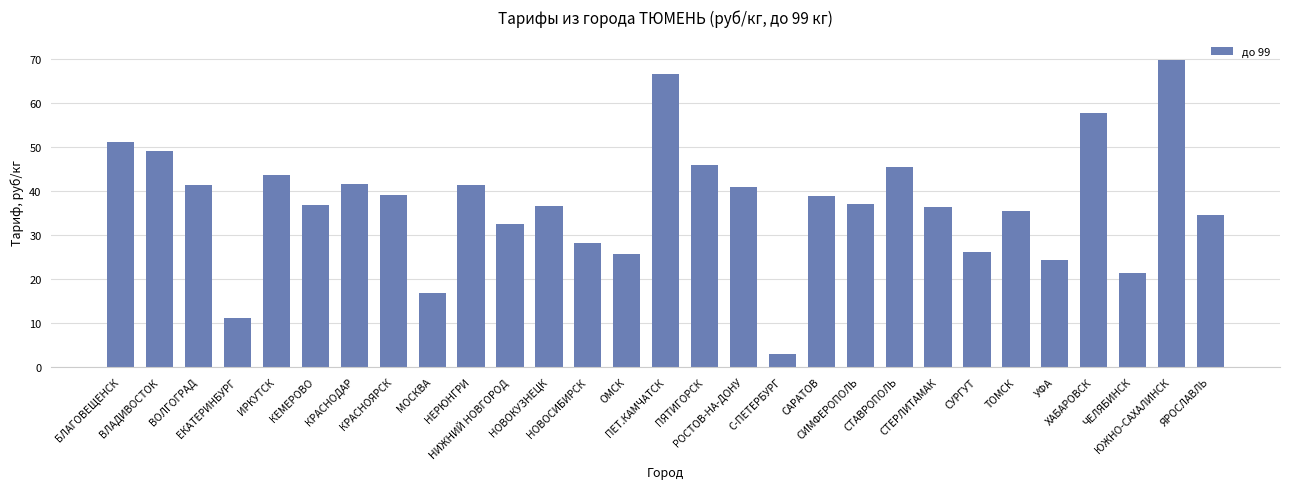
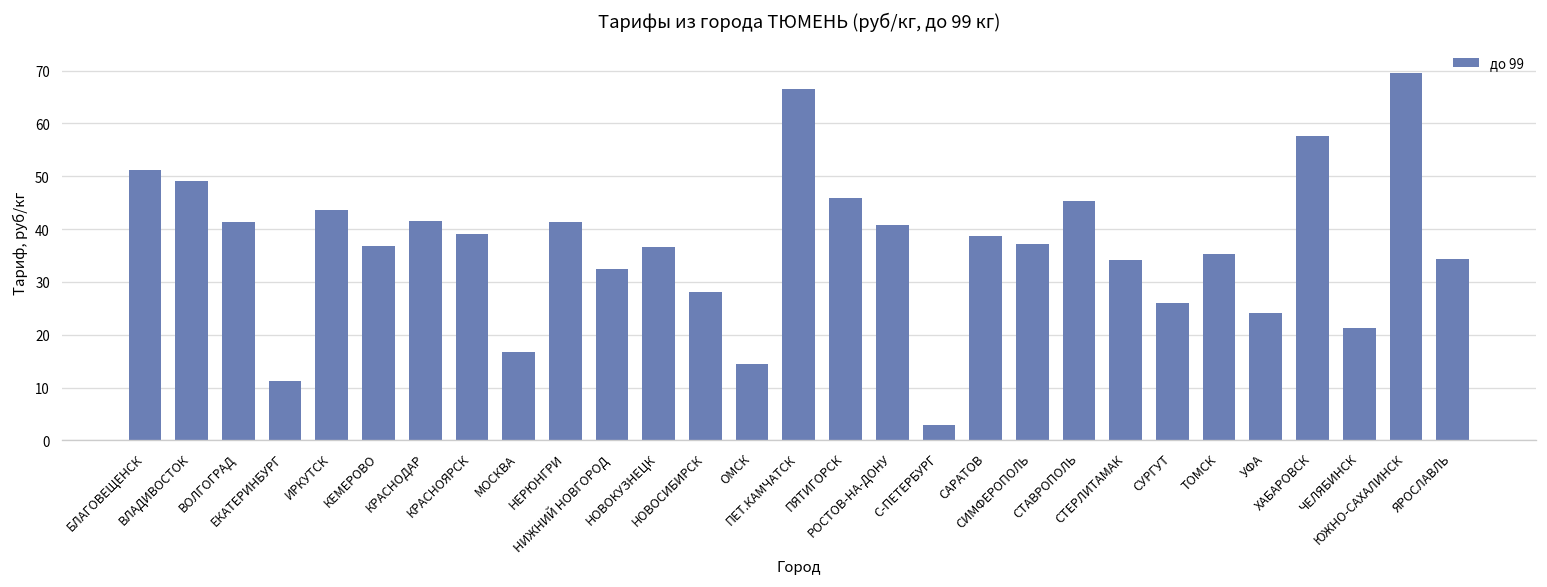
ОМСК: 26 -> 14
СТЕРЛИТАМАК: 36 -> 34
